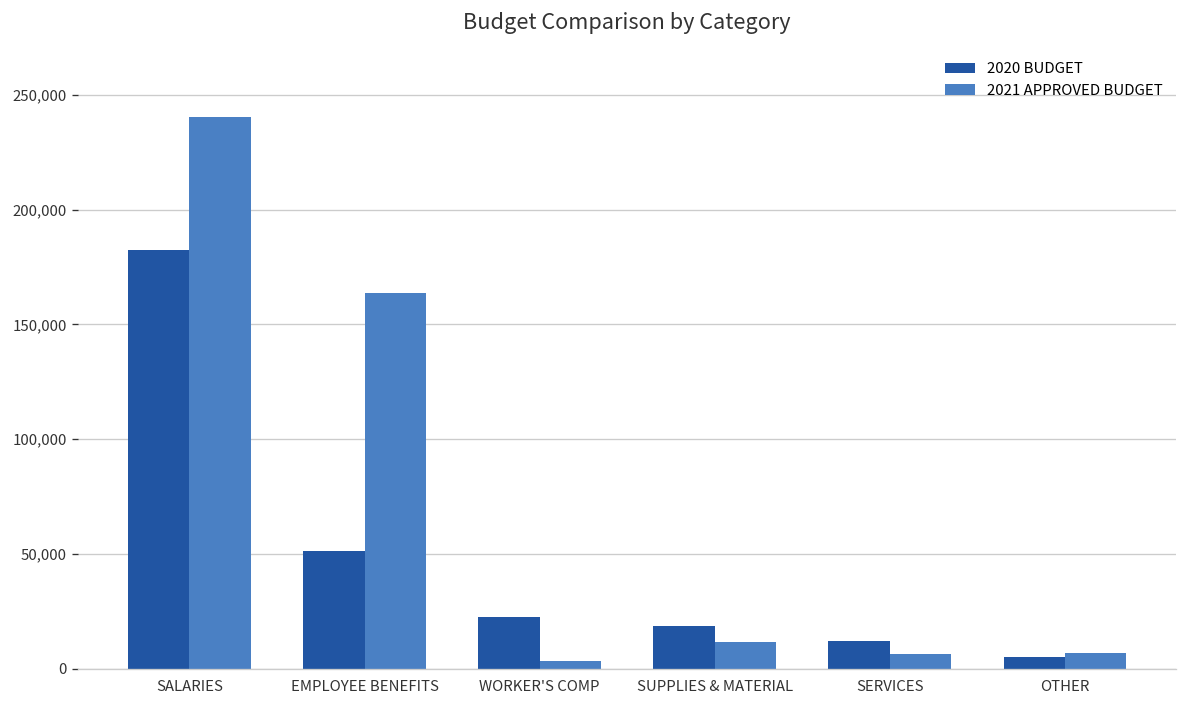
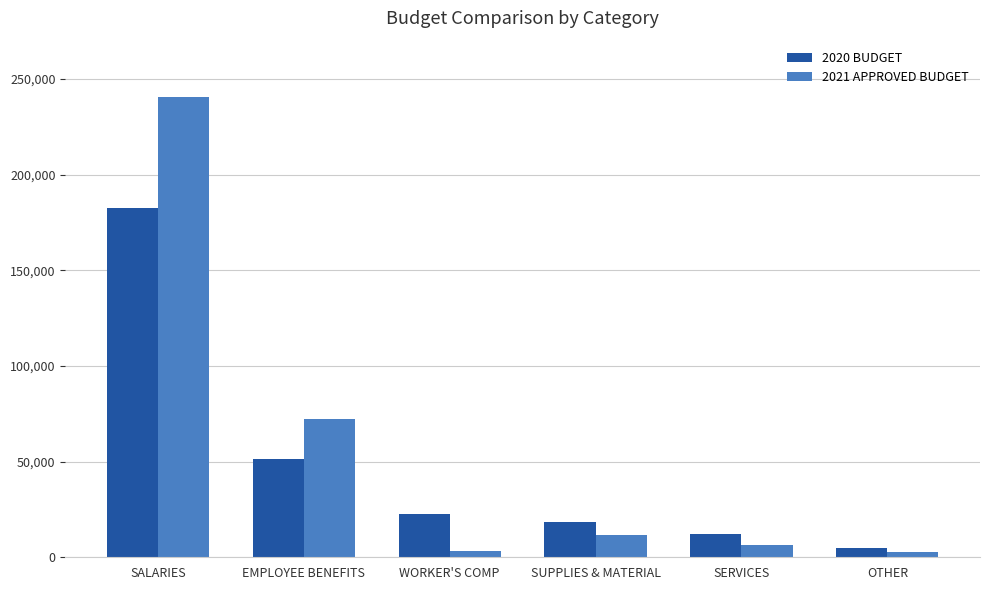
2021 APPROVED BUDGET, EMPLOYEE BENEFITS: 164,000 -> 72,000
2021 APPROVED BUDGET, OTHER: 7,000 -> 3,000
